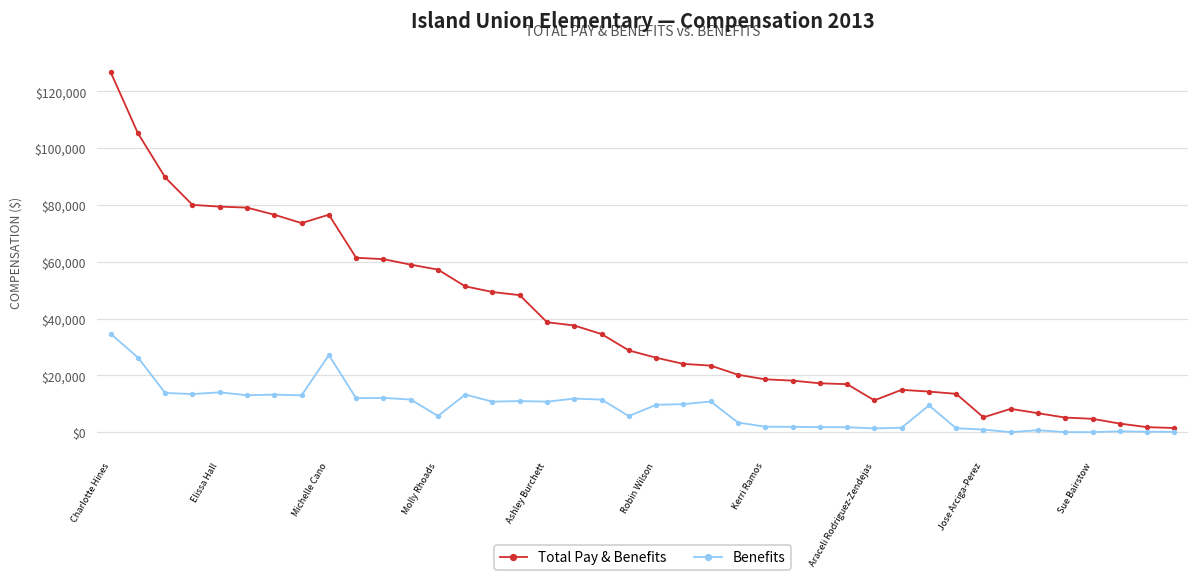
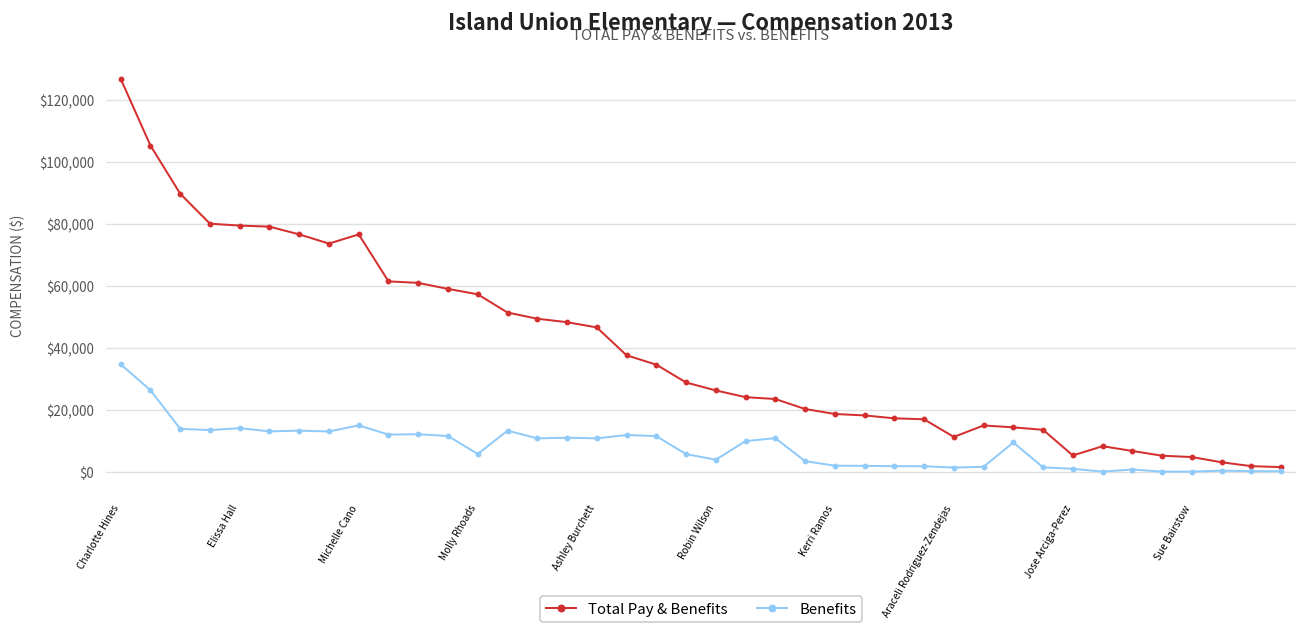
Benefits, Michelle Cano: $27,000 -> $15,000
Total Pay & Benefits, Ashley Burchett: $39,000 -> $47,000
Benefits, Robin Wilson: $10,000 -> $4,000
